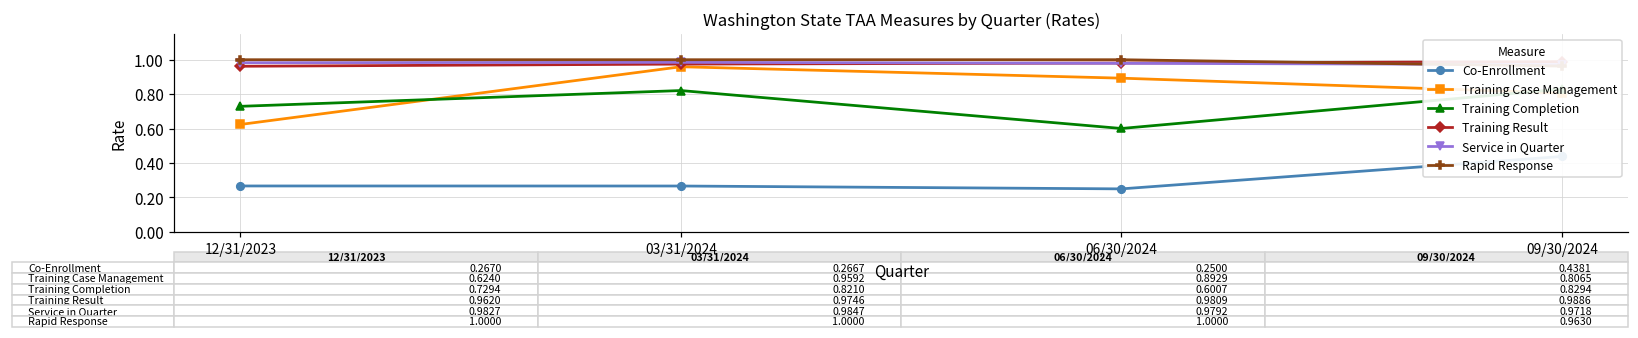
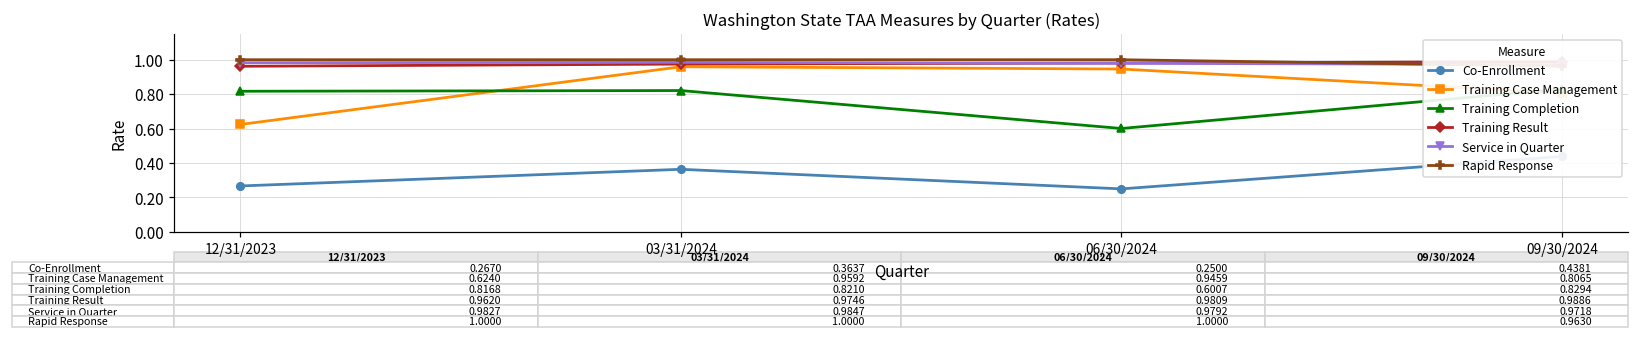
Training Completion, 12/31/2023: 0.7294 -> 0.8168
Co-Enrollment, 03/31/2024: 0.2667 -> 0.3637
Training Case Management, 06/30/2024: 0.8929 -> 0.9459
